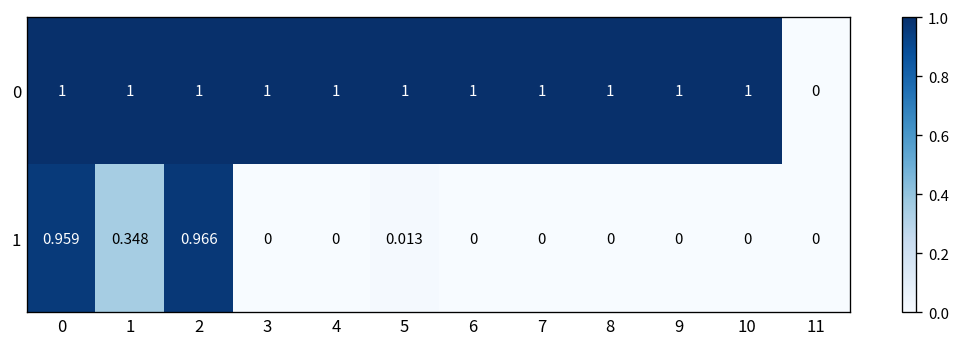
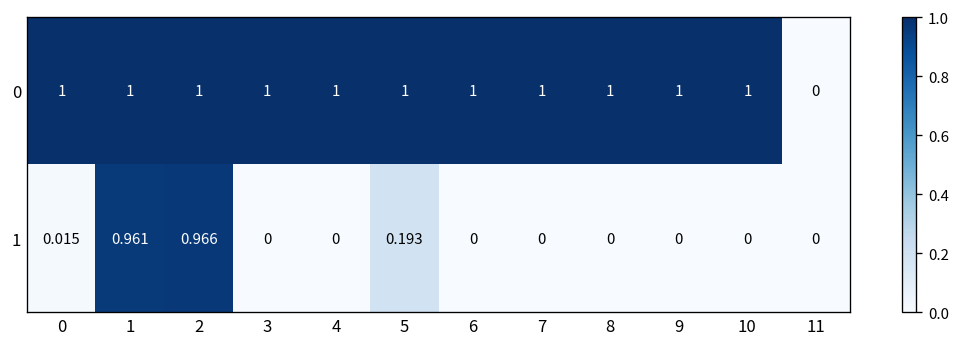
1, 0: 0.959 -> 0.015
1, 1: 0.348 -> 0.961
1, 5: 0.013 -> 0.193
